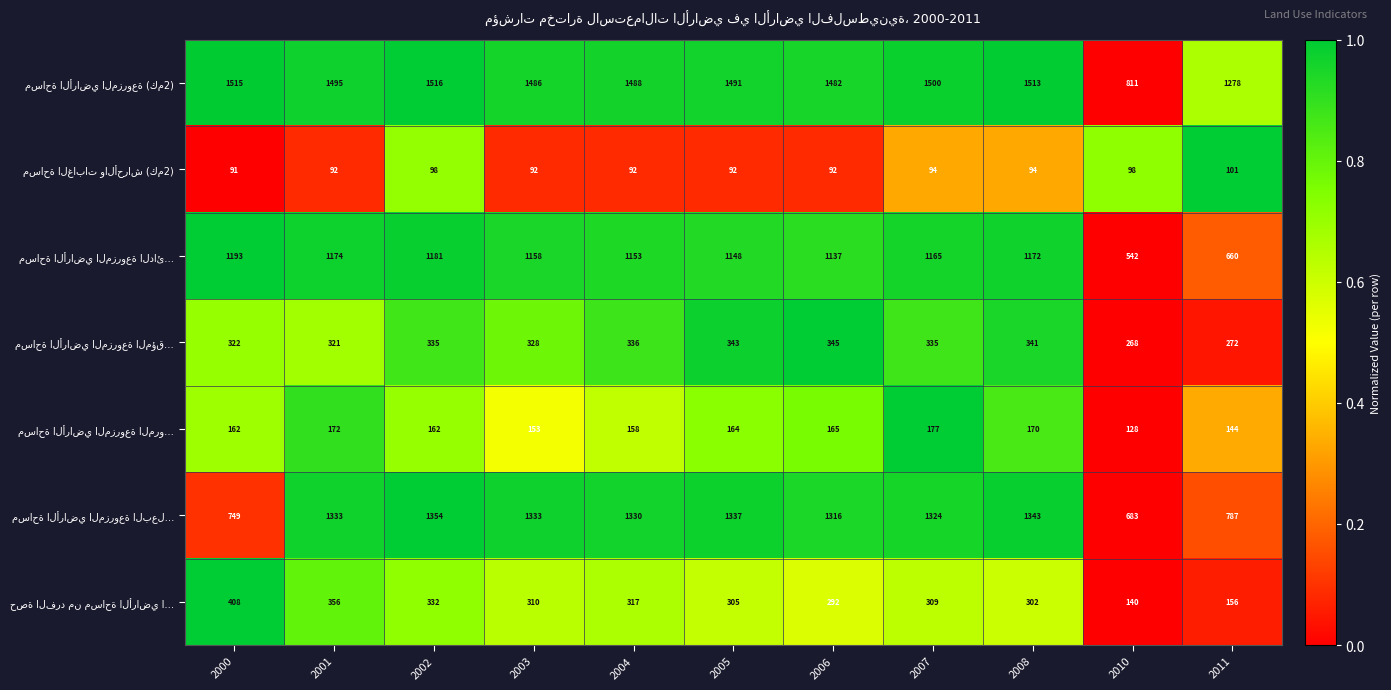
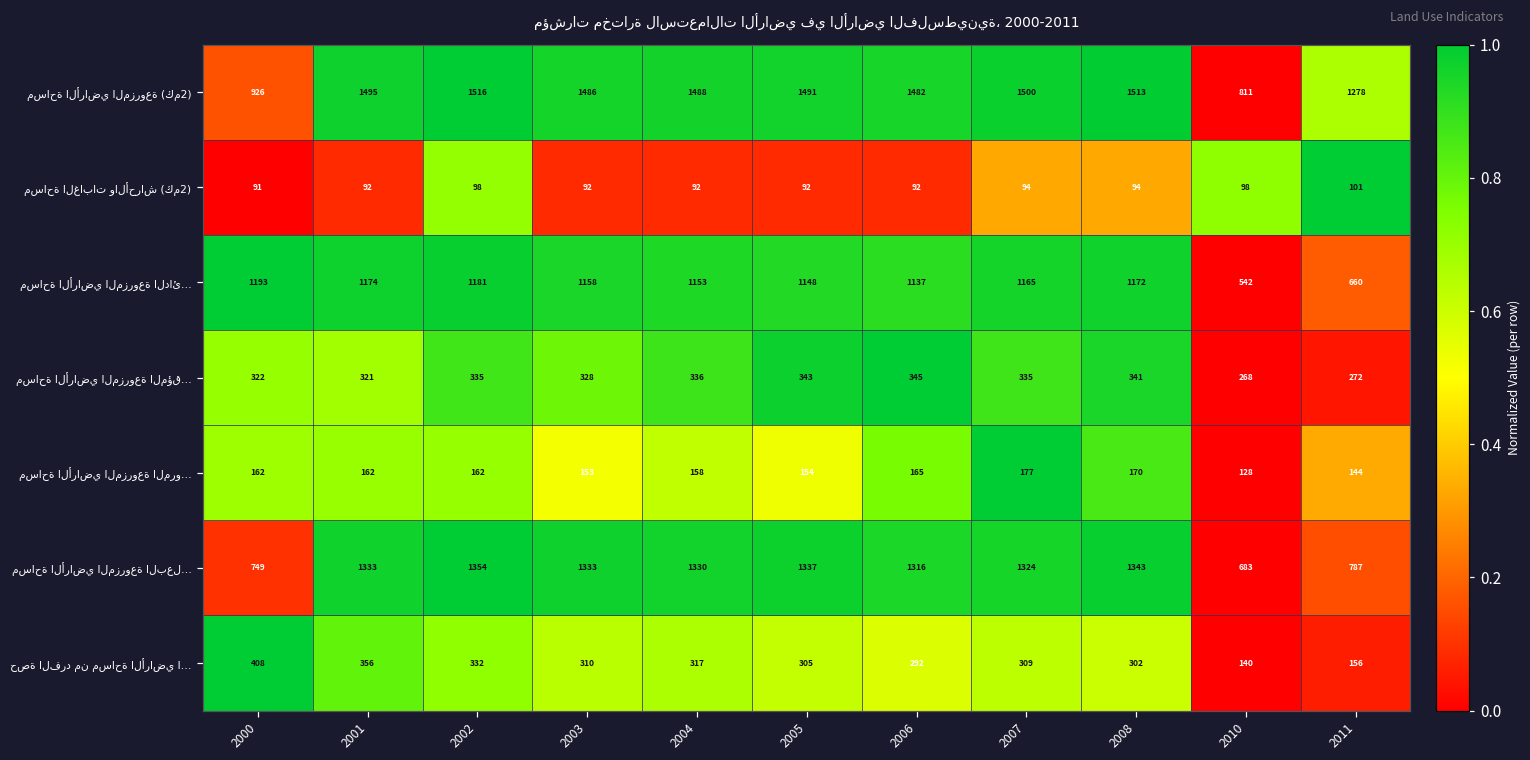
مساحة الأراضي المزروعة (كم2), 2000: 1515 -> 926
مساحة الأراضي المزروعة المرو…, 2001: 172 -> 162
مساحة الأراضي المزروعة المرو…, 2005: 164 -> 154
